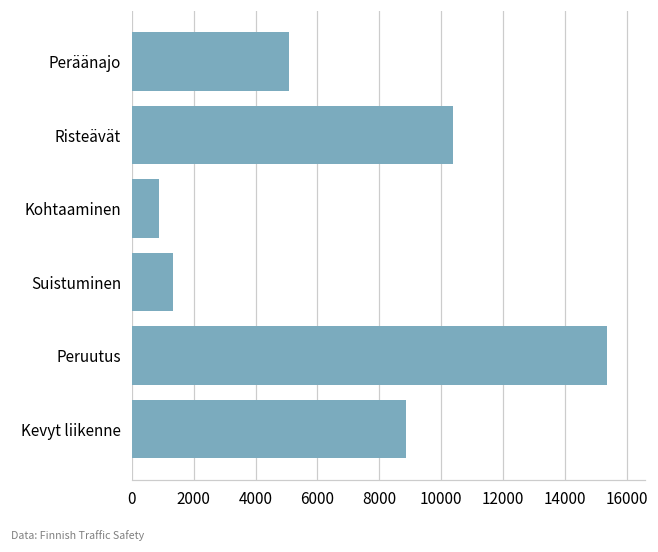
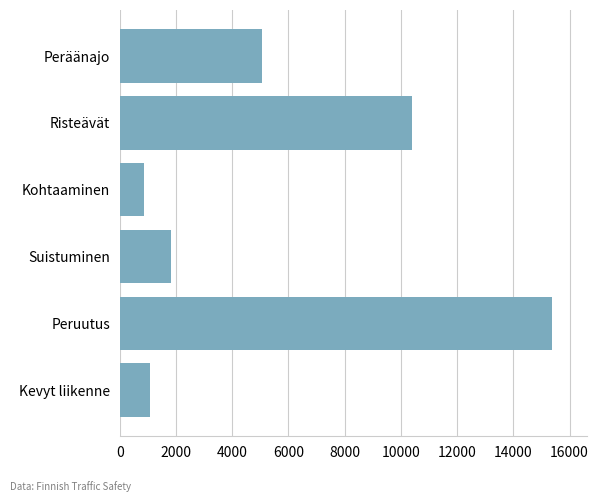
Suistuminen: 1300 -> 1800
Kevyt liikenne: 8900 -> 1100
